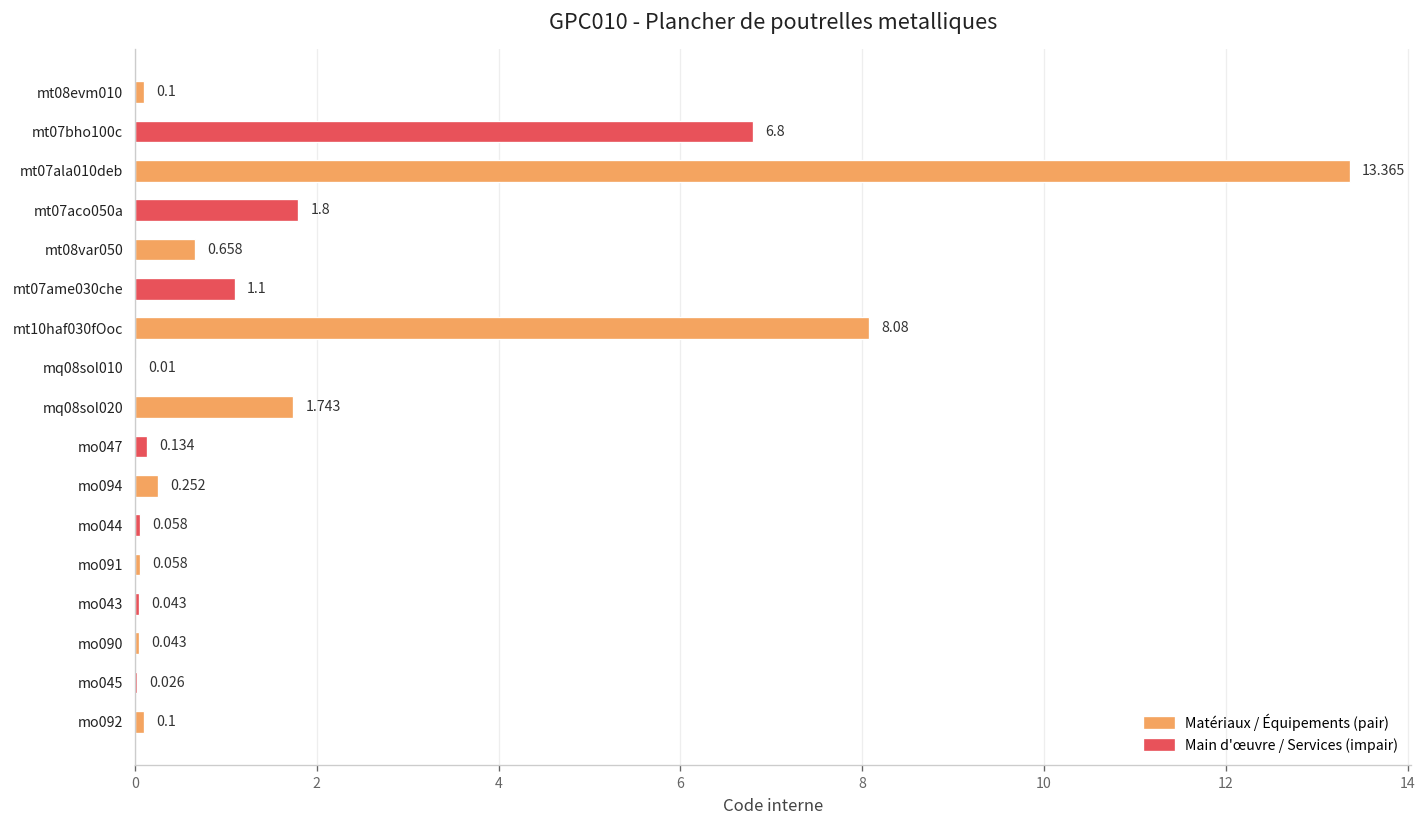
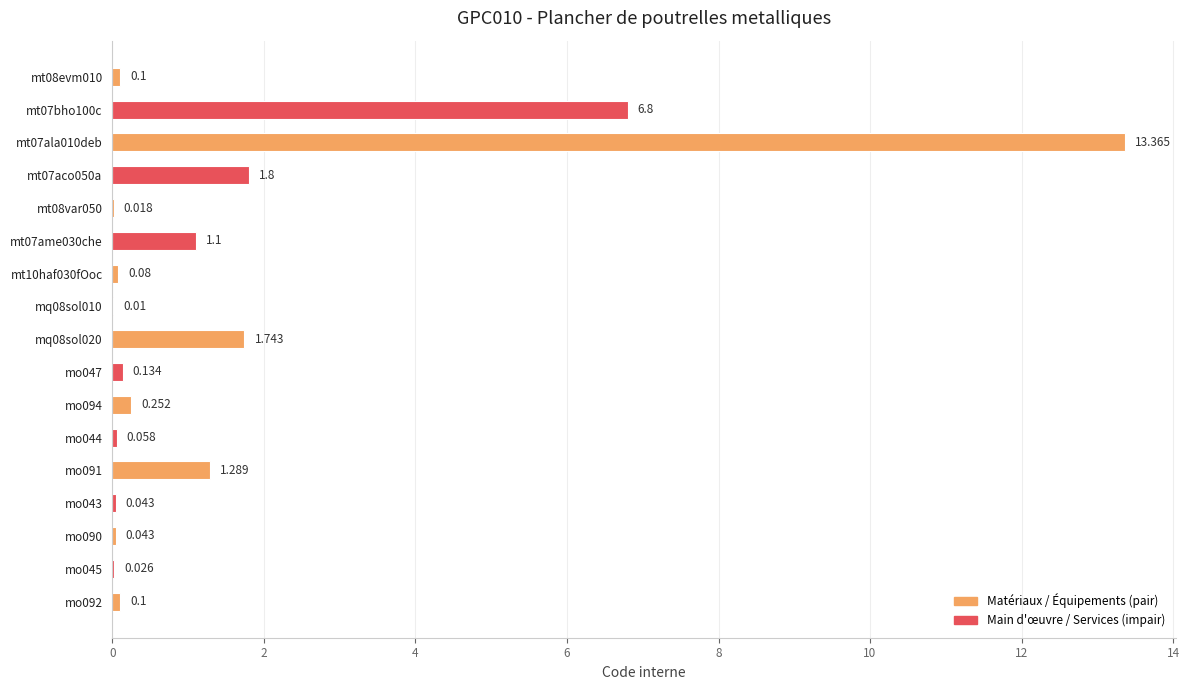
mt08var050: 0.658 -> 0.018
mt10haf030fOoc: 8.08 -> 0.08
mo091: 0.058 -> 1.289
